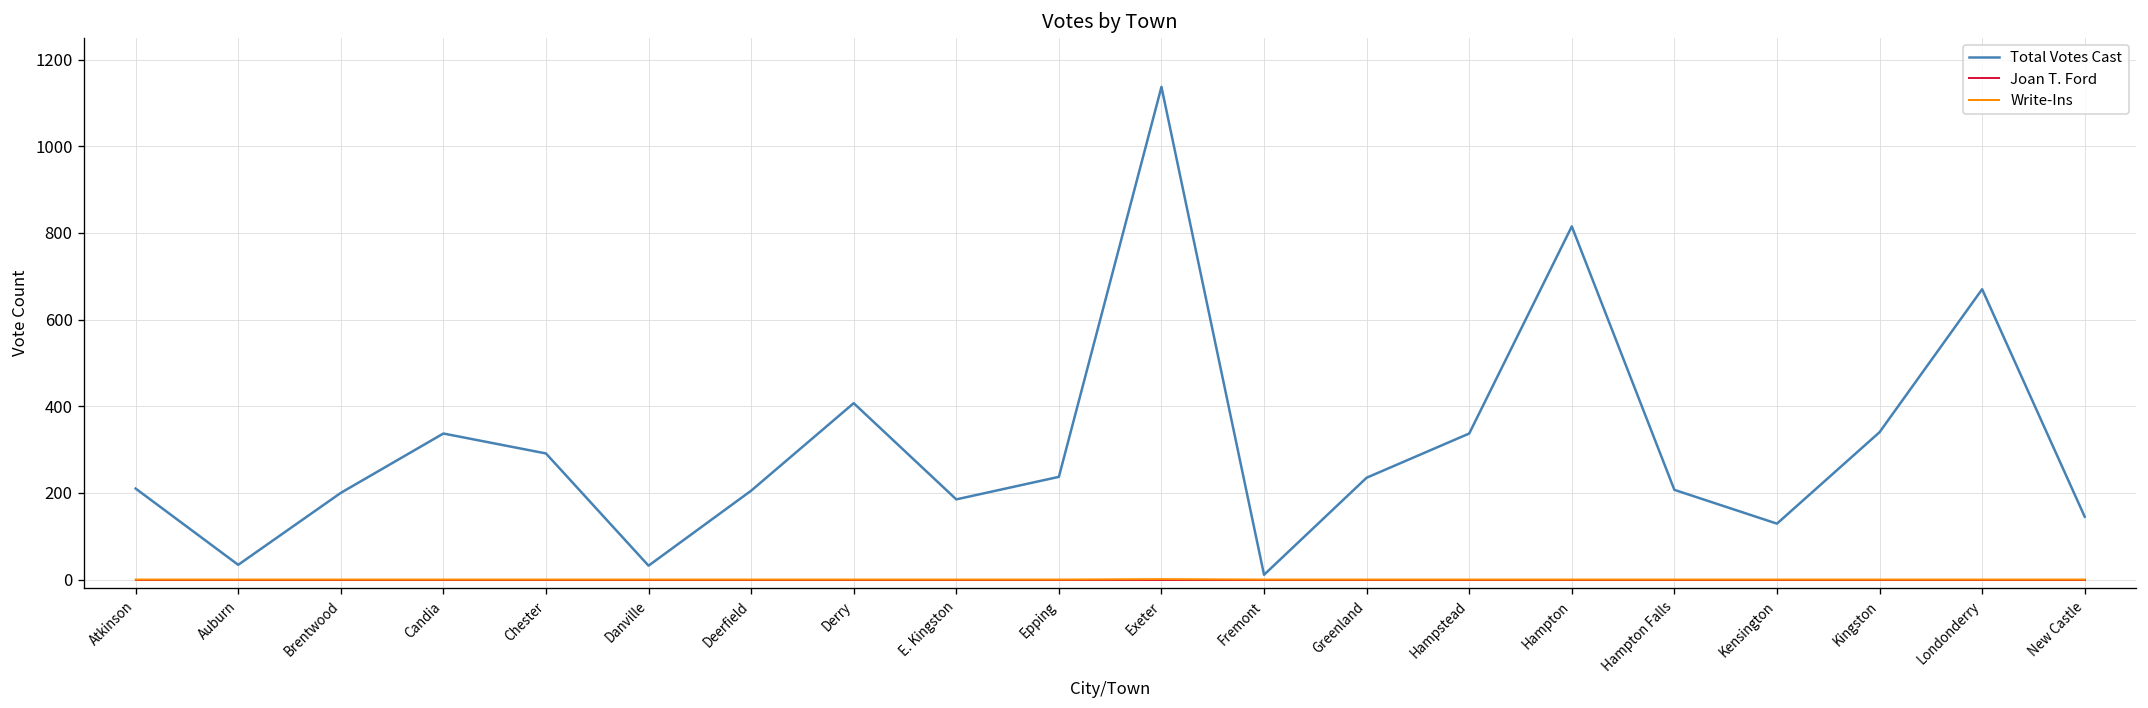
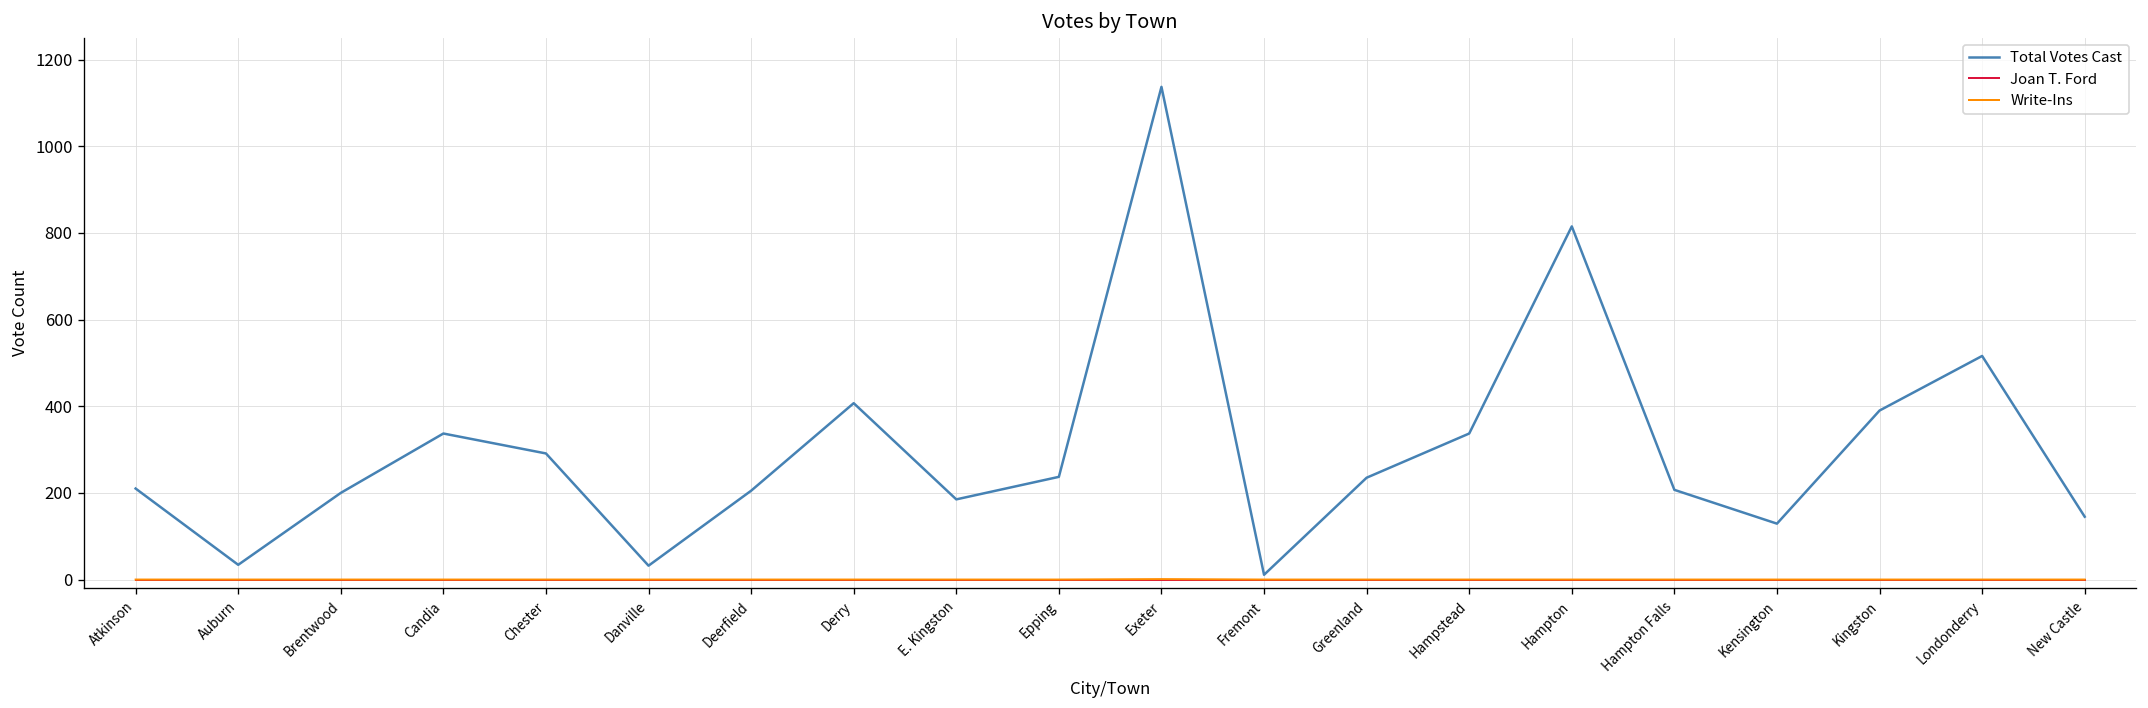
Total Votes Cast, Kingston: 340 -> 390
Total Votes Cast, Londonderry: 670 -> 520
